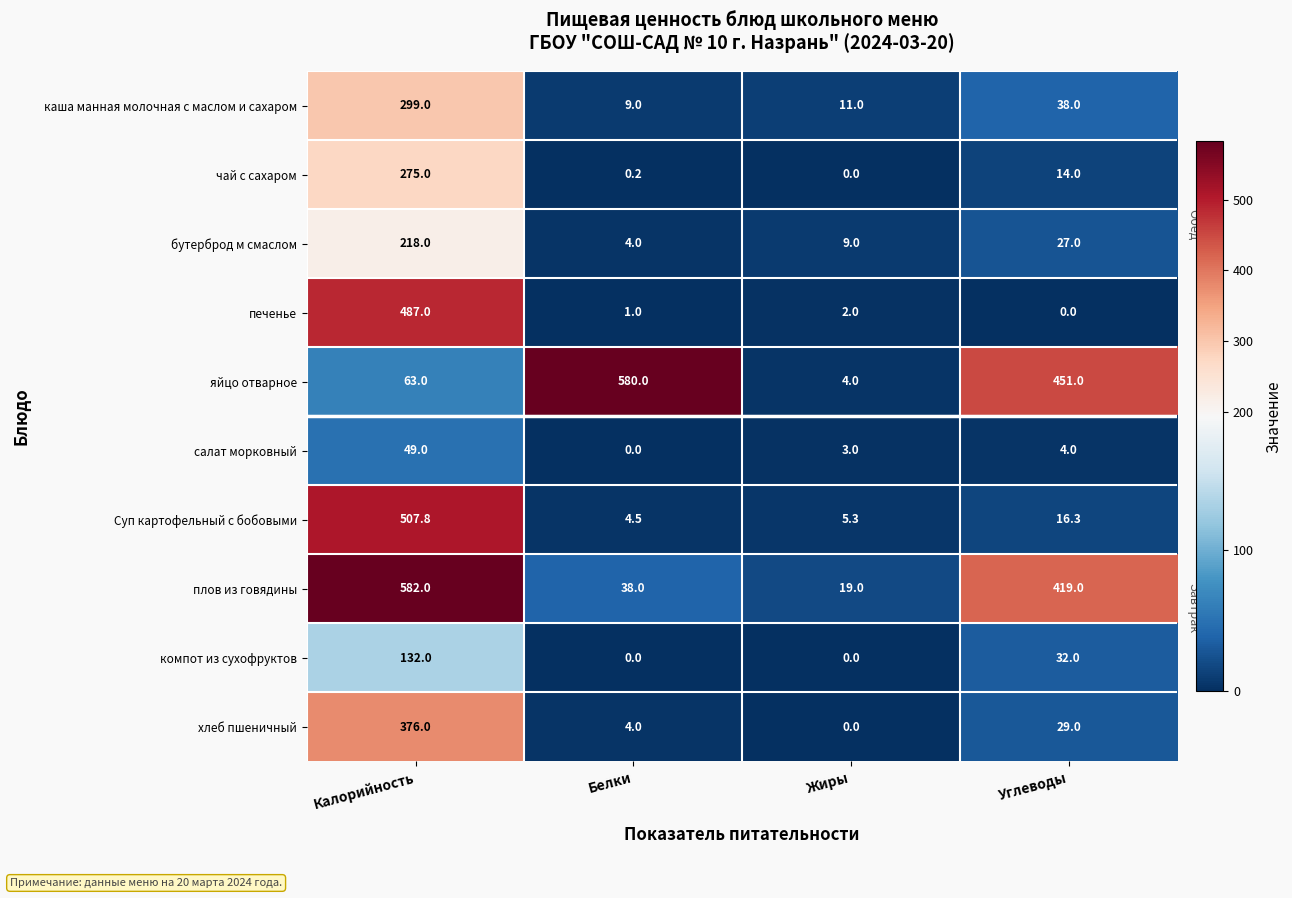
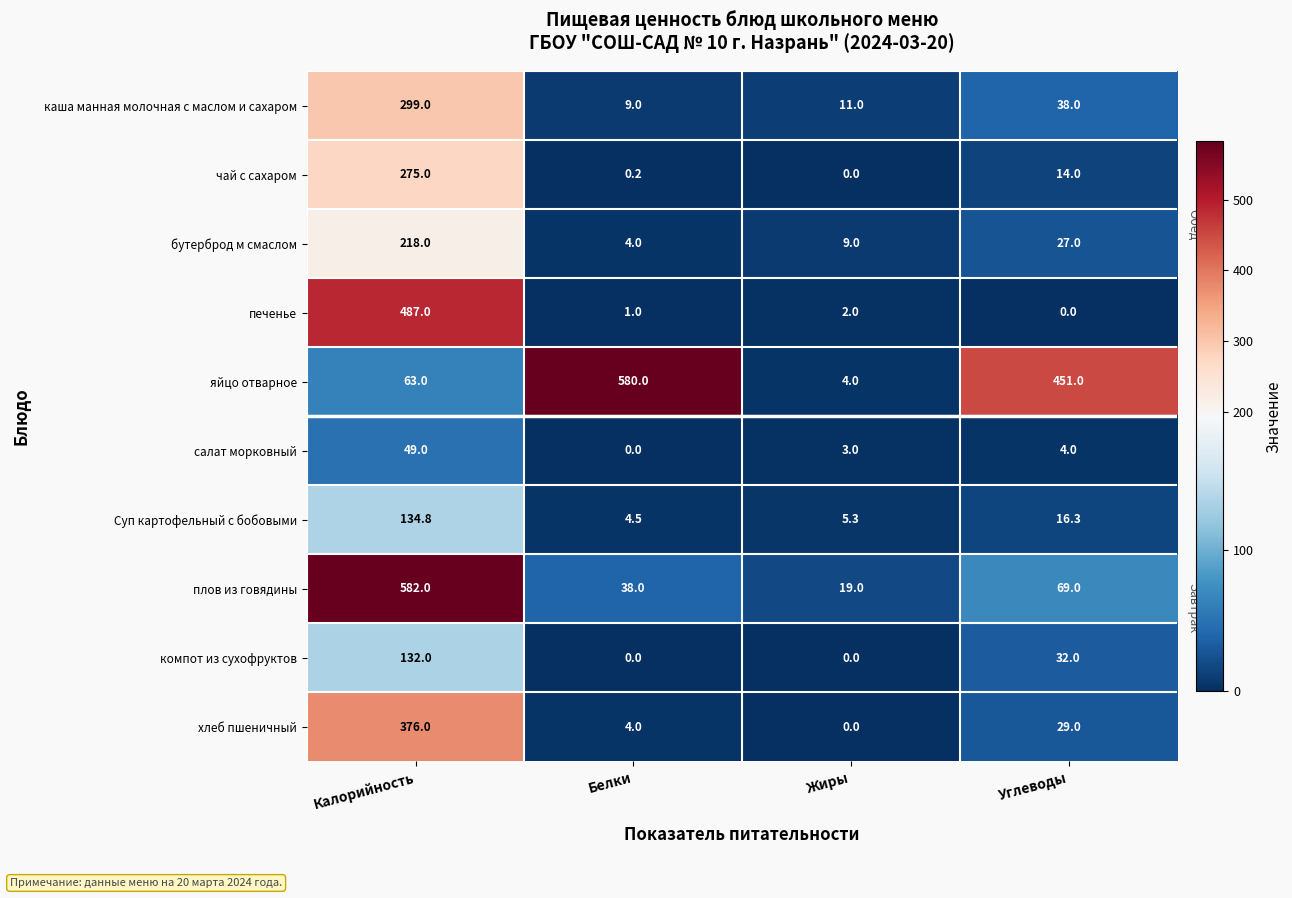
Суп картофельный с бобовыми, Калорийность: 507.8 -> 134.8
плов из говядины, Углеводы: 419.0 -> 69.0
